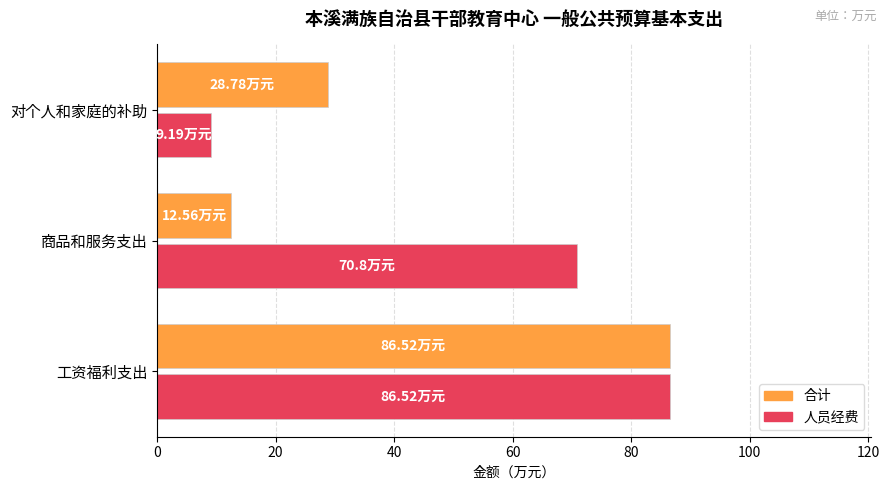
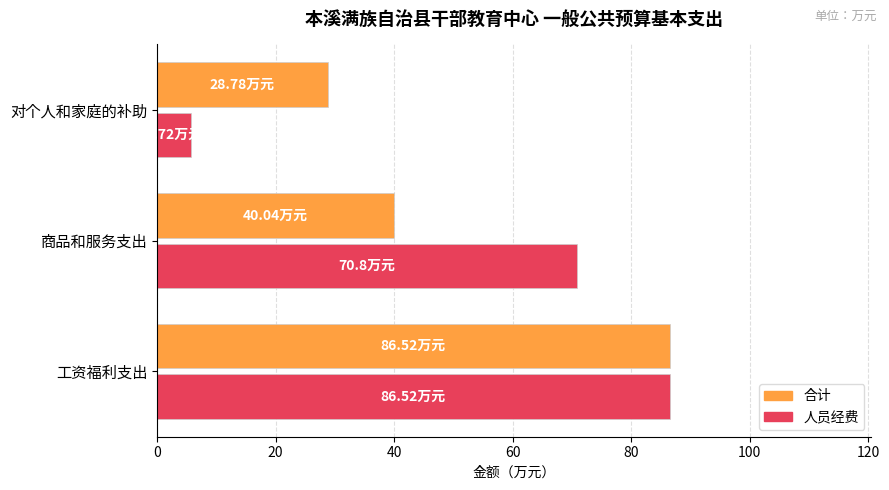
人员经费, 对个人和家庭的补助: 9.19 -> 5.72
合计, 商品和服务支出: 12.56 -> 40.04
